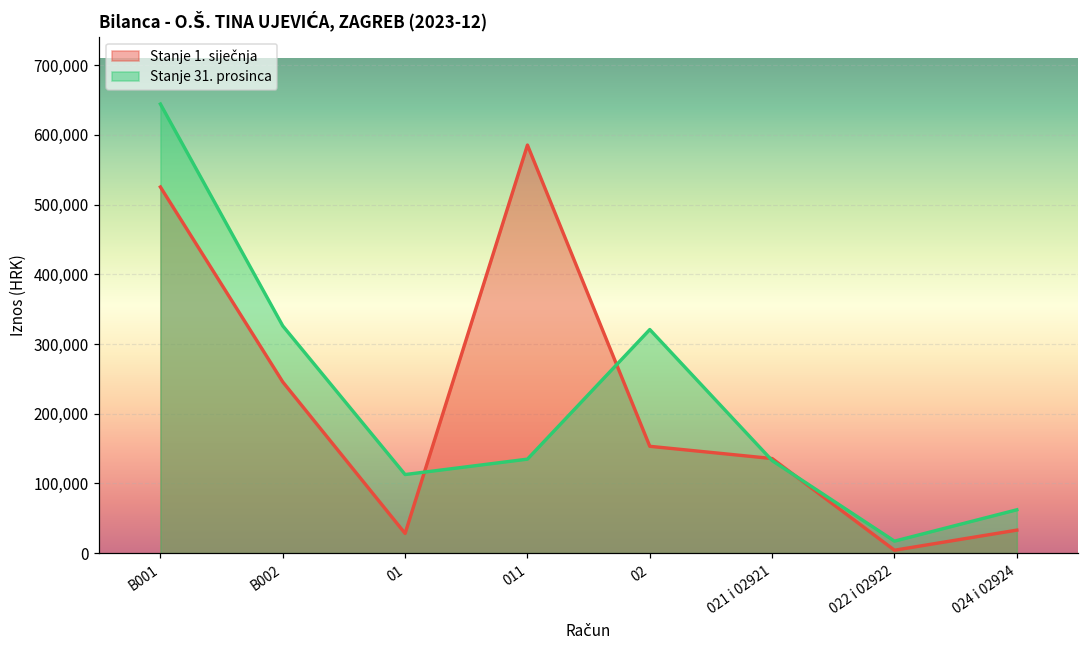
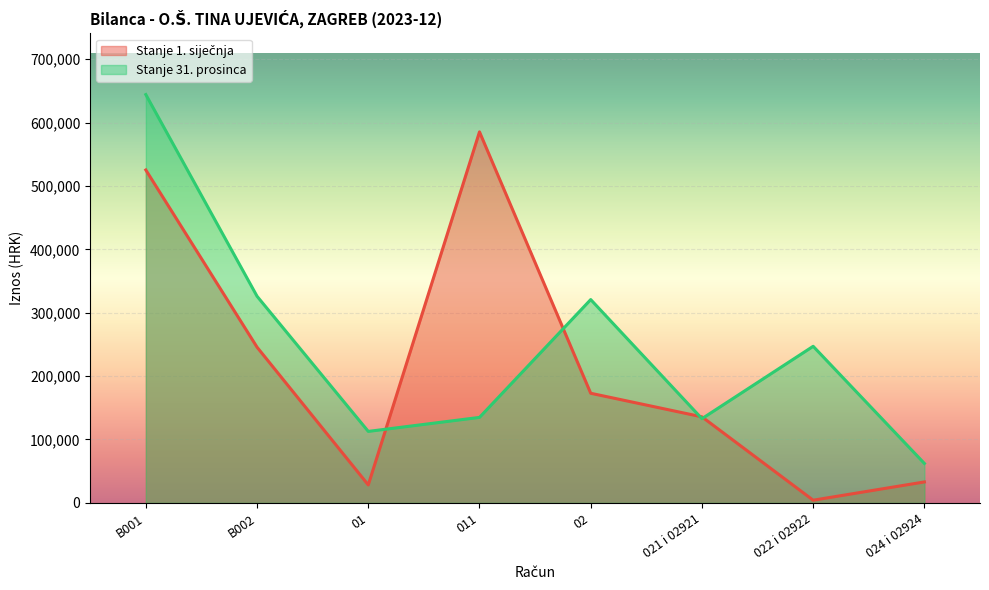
Stanje 1. siječnja, 02: 150,000 -> 170,000
Stanje 31. prosinca, 022 i 02922: 20,000 -> 250,000
